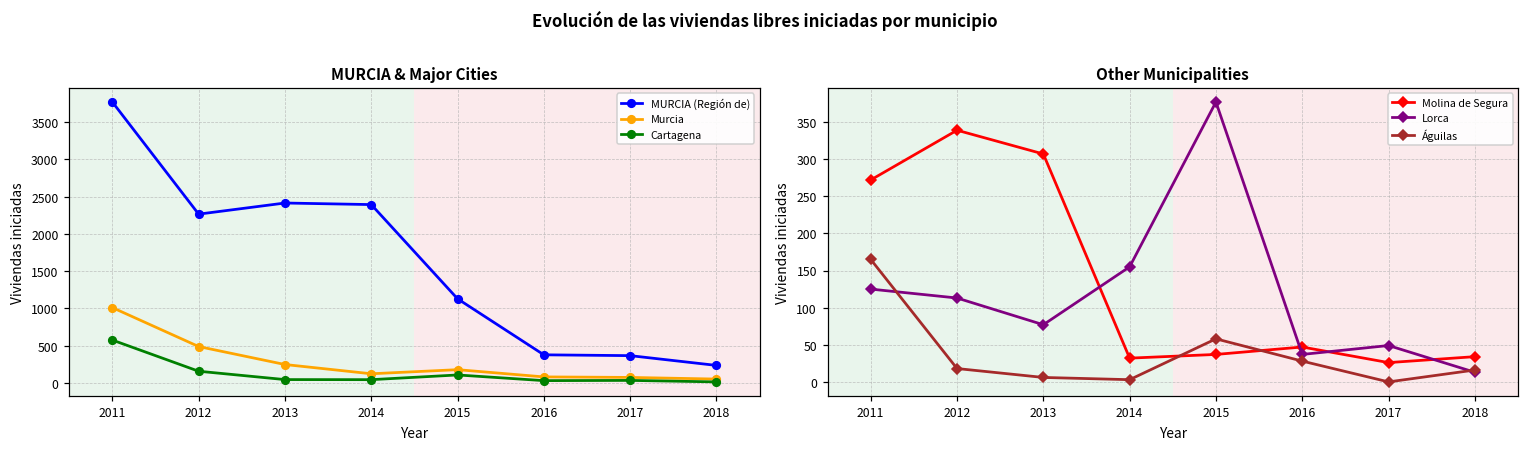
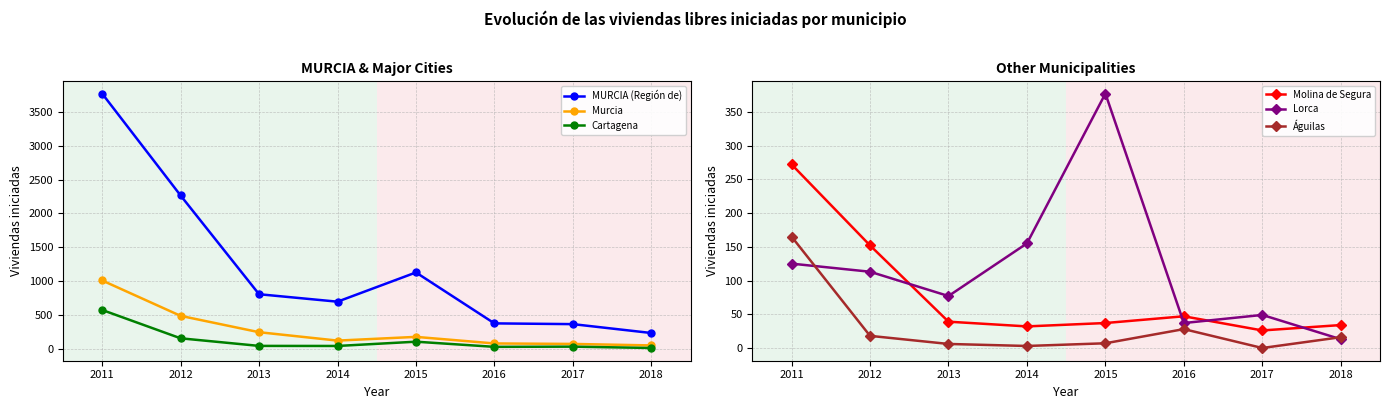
MURCIA & Major Cities, MURCIA (Región de), 2013: 2400 -> 800
MURCIA & Major Cities, MURCIA (Región de), 2014: 2400 -> 700
Other Municipalities, Molina de Segura, 2012: 340 -> 150
Other Municipalities, Molina de Segura, 2013: 310 -> 40
Other Municipalities, Águilas, 2015: 60 -> 10
